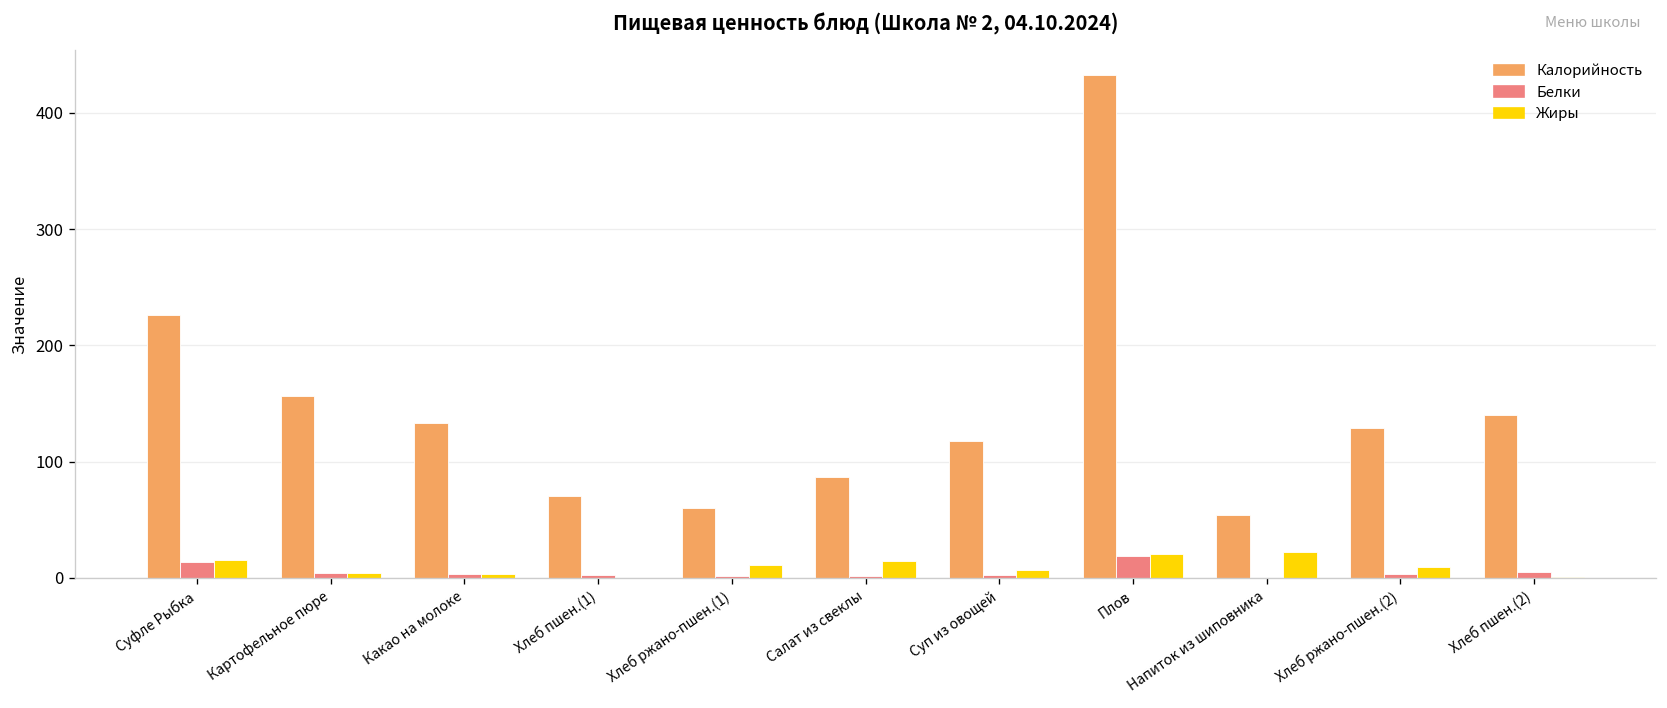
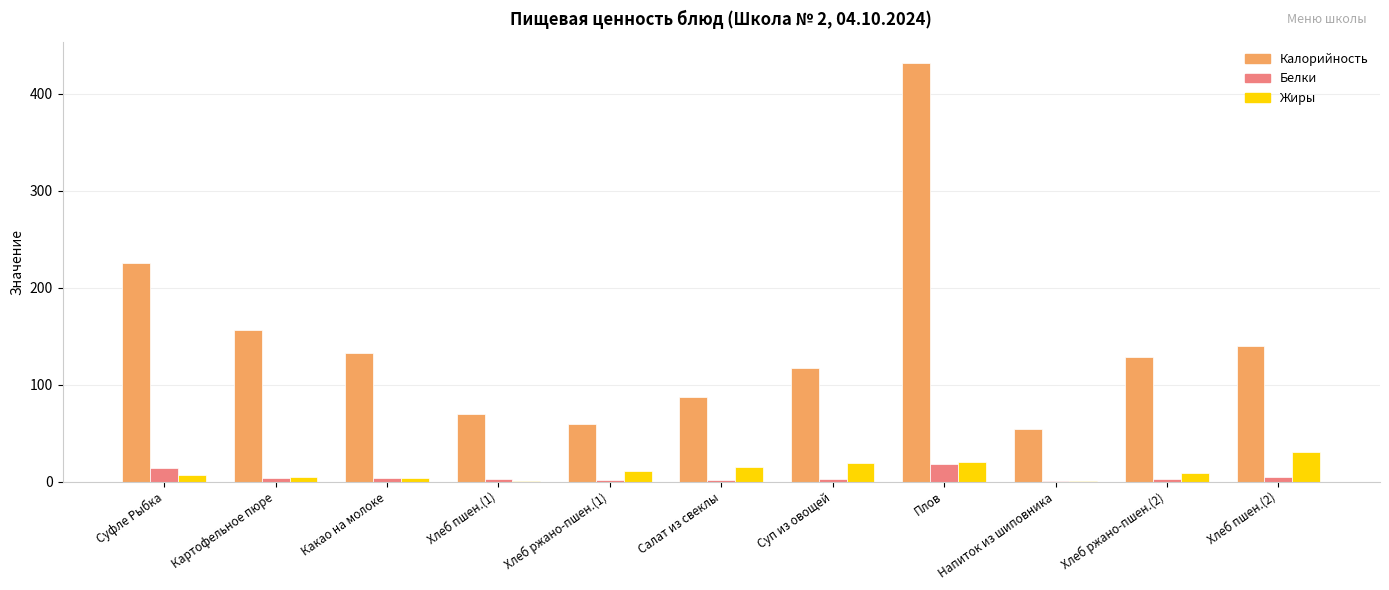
Жиры, Суфле Рыбка: 20 -> 10
Жиры, Суп из овощей: 10 -> 20
Жиры, Напиток из шиповника: 20 -> 0
Жиры, Хлеб пшен.(2): 0 -> 30
